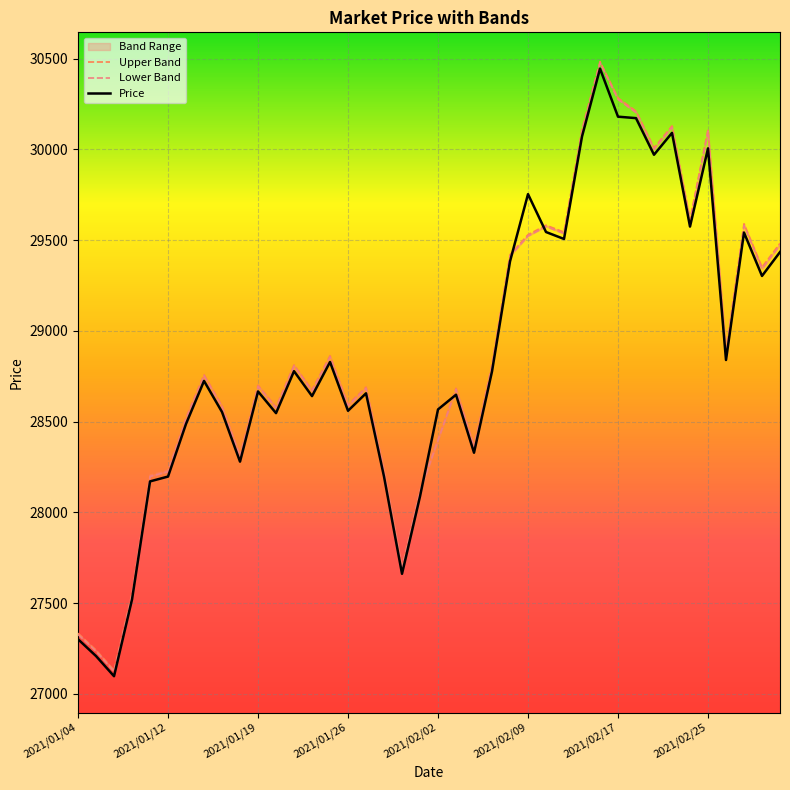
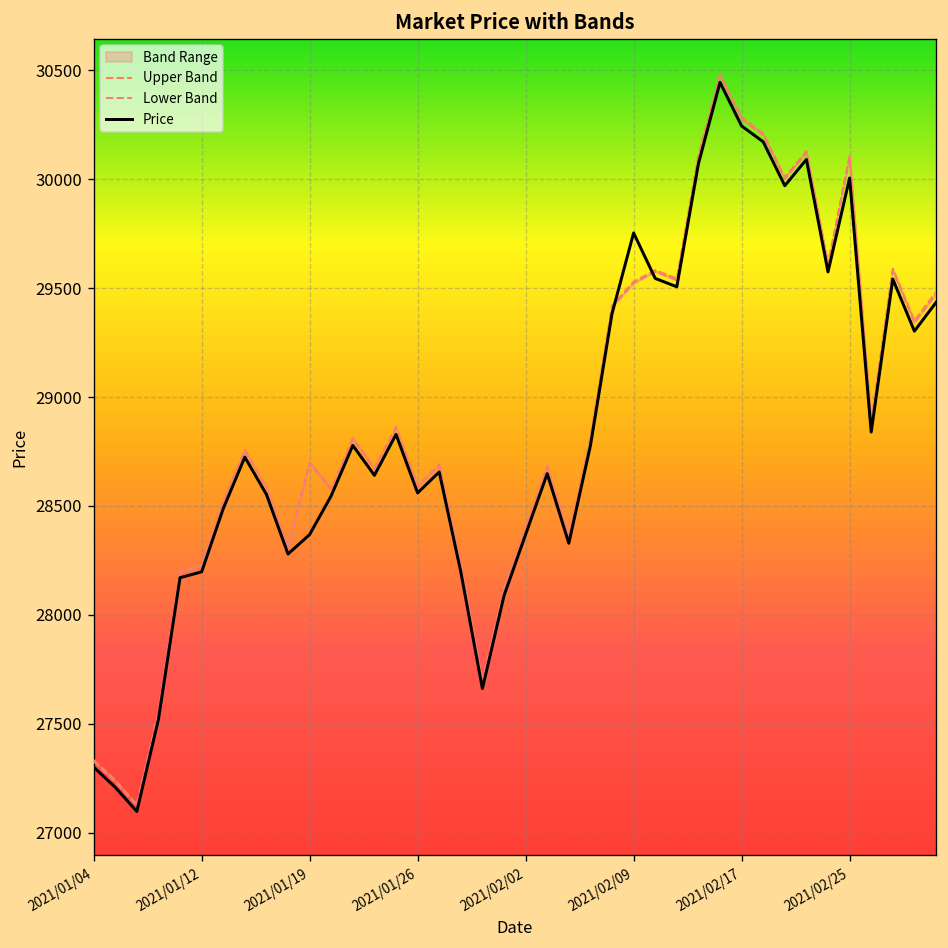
Price, 2021/01/19: 28670 -> 28370
Price, 2021/02/02: 28570 -> 28370
Price, 2021/02/17: 30180 -> 30240
